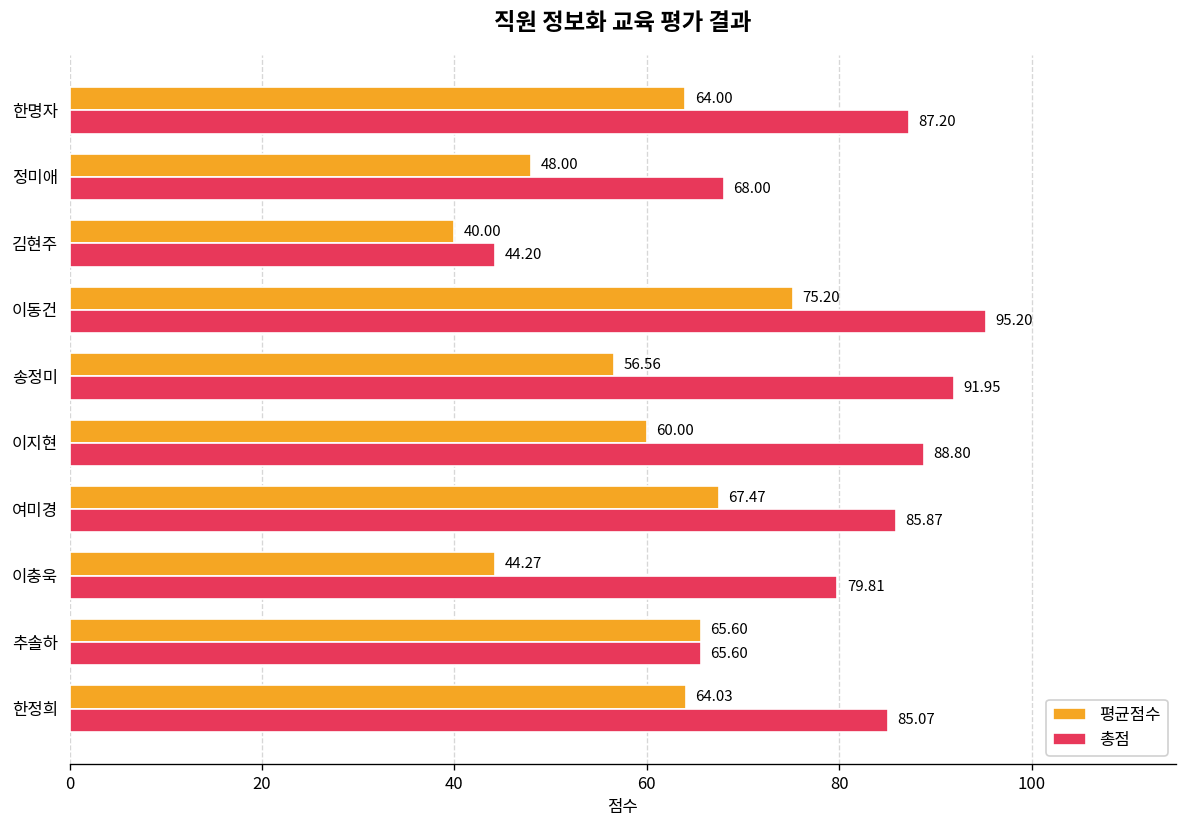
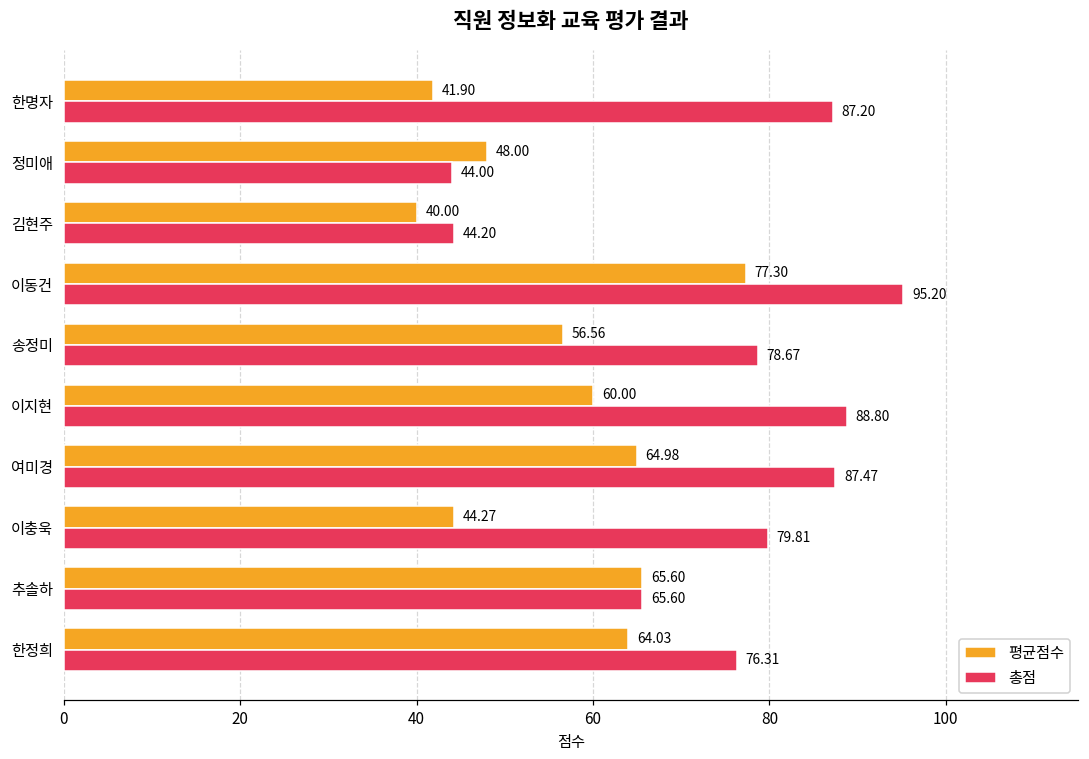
평균점수, 한명자: 64.00 -> 41.90
총점, 정미애: 68.00 -> 44.00
평균점수, 이동건: 75.20 -> 77.30
총점, 송정미: 91.95 -> 78.67
평균점수, 여미경: 67.47 -> 64.98
총점, 여미경: 85.87 -> 87.47
총점, 한정희: 85.07 -> 76.31
